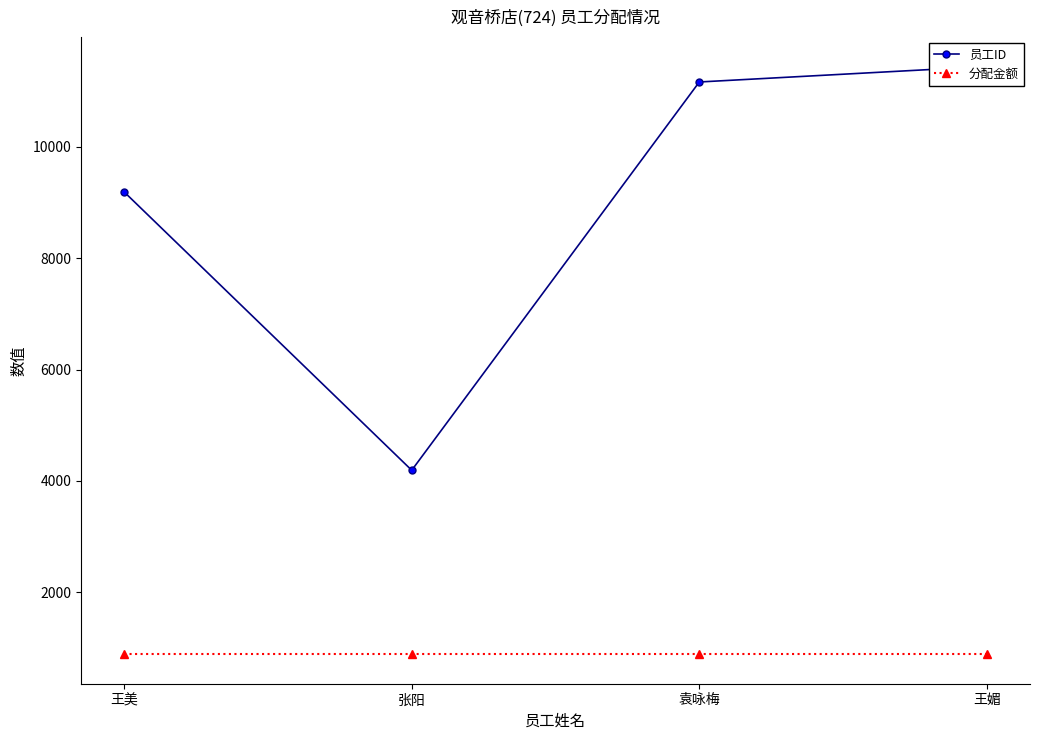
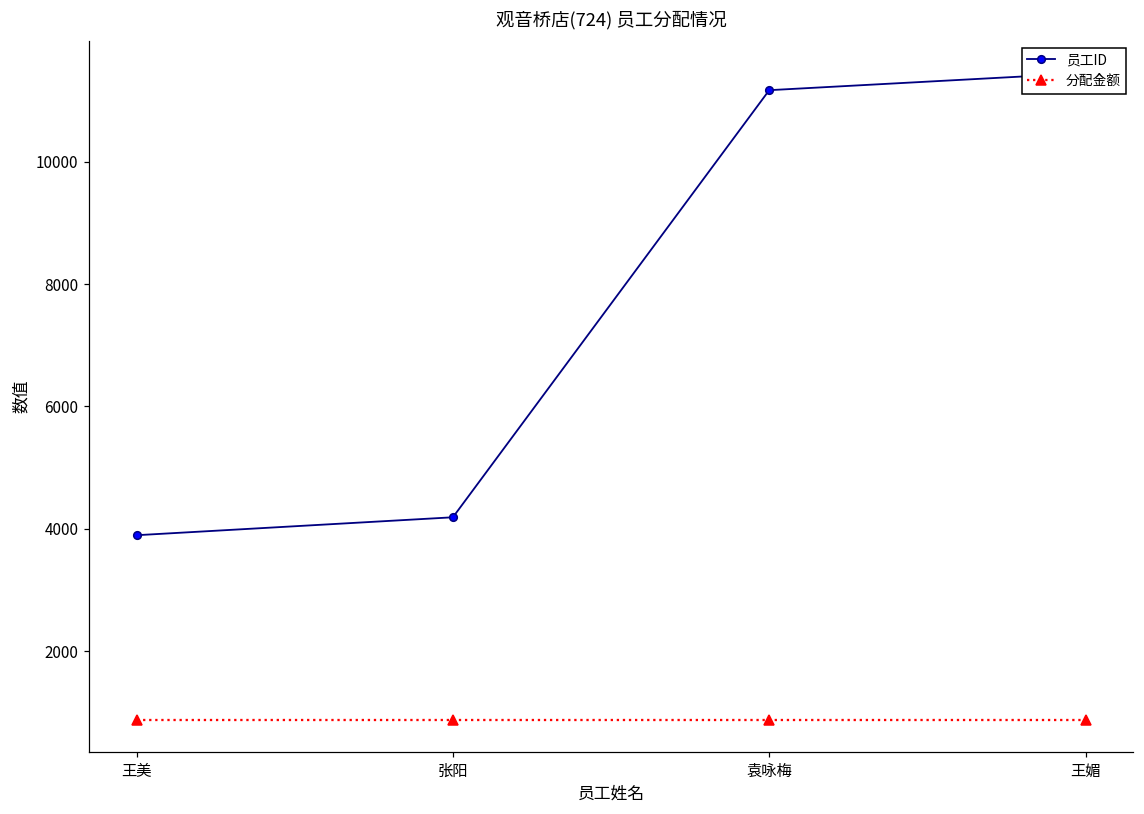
员工ID, 王美: 9200 -> 3900
